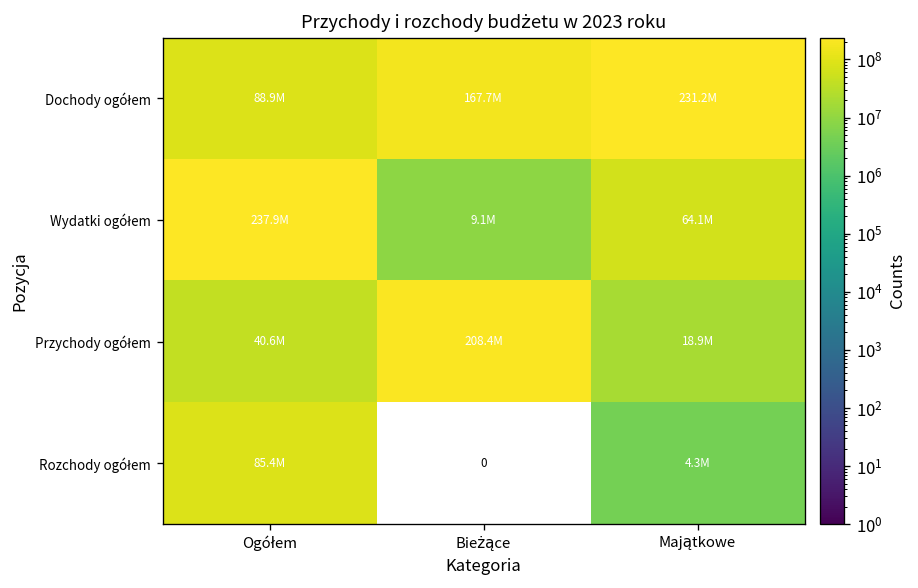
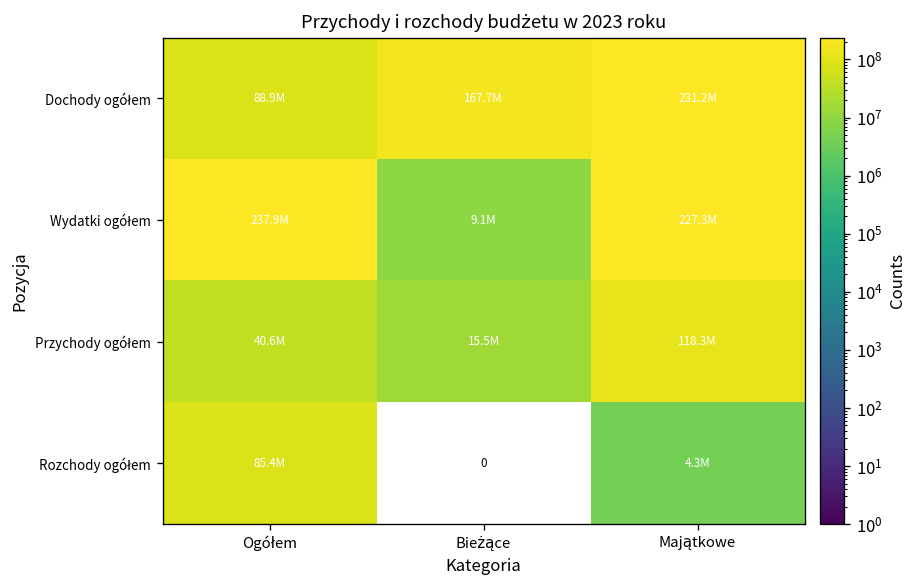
Wydatki ogółem, Majątkowe: 64.1M -> 227.3M
Przychody ogółem, Bieżące: 208.4M -> 15.5M
Przychody ogółem, Majątkowe: 18.9M -> 118.3M
